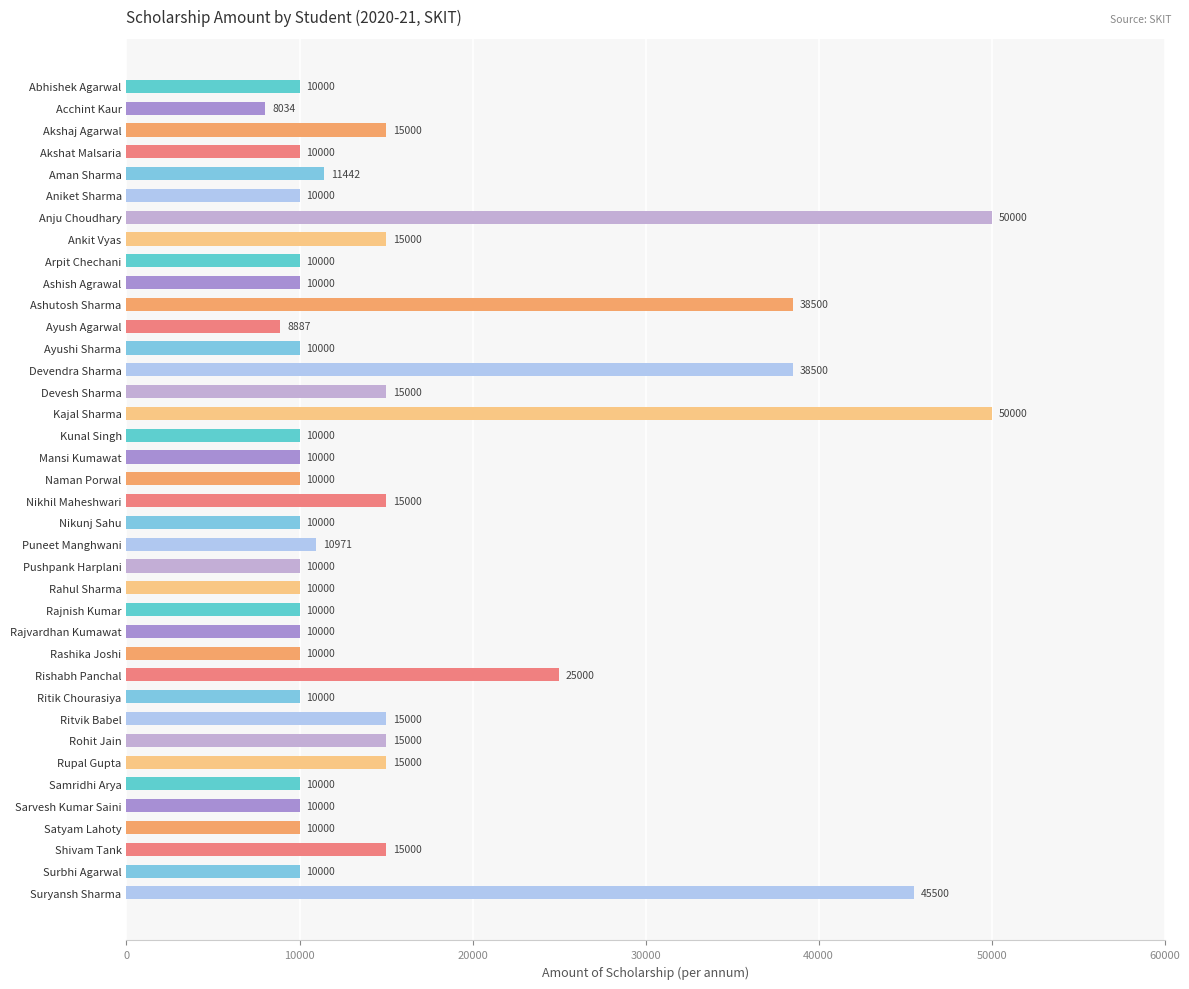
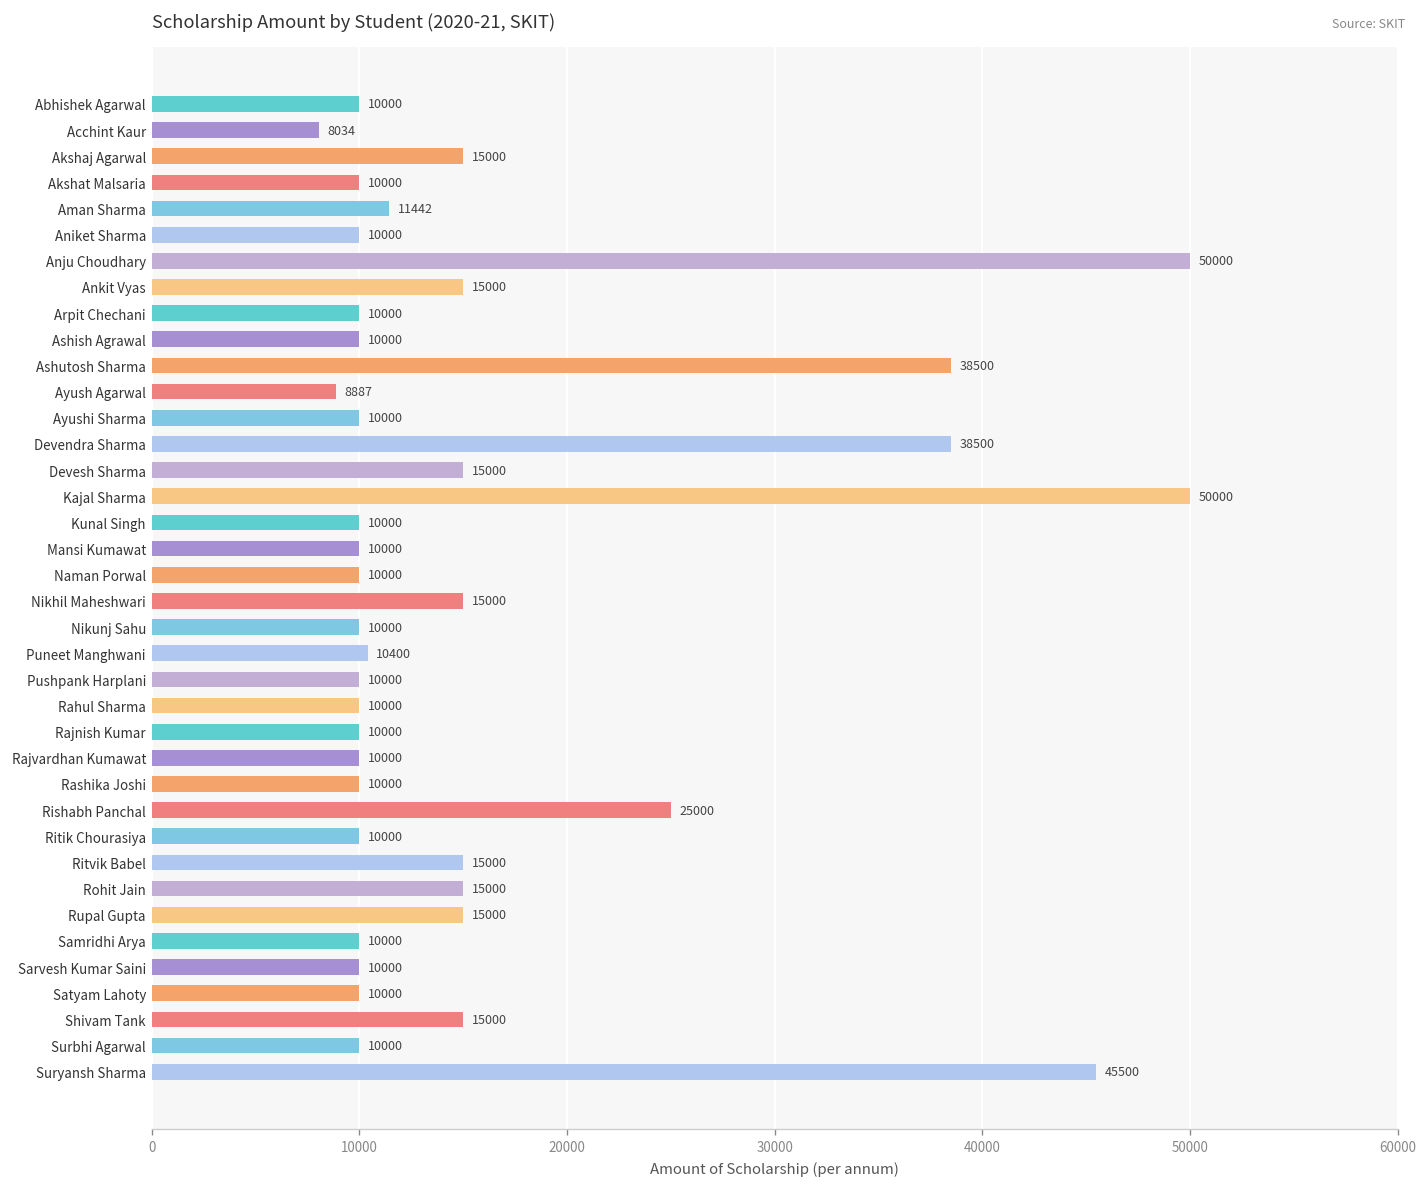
Puneet Manghwani: 10971 -> 10400
